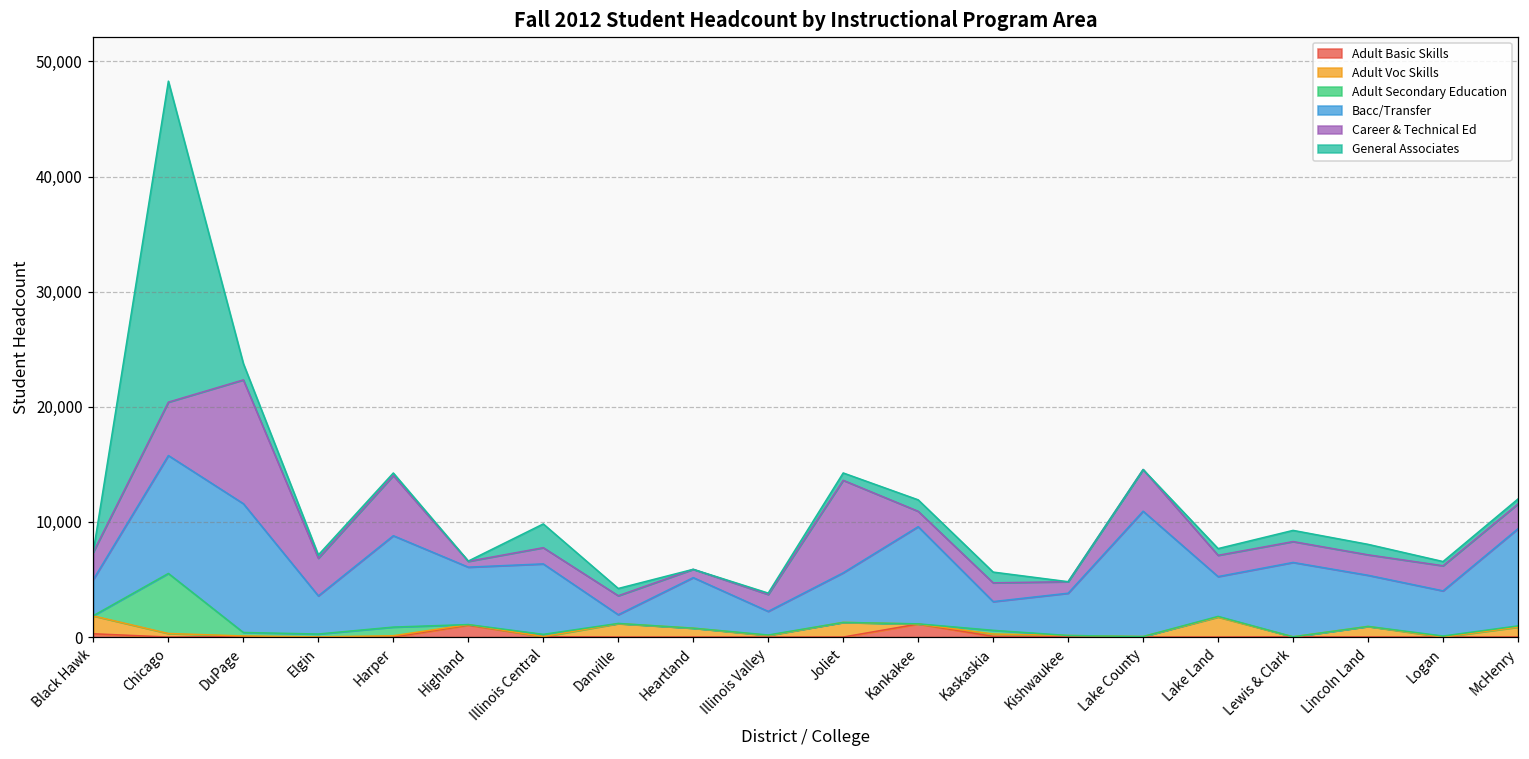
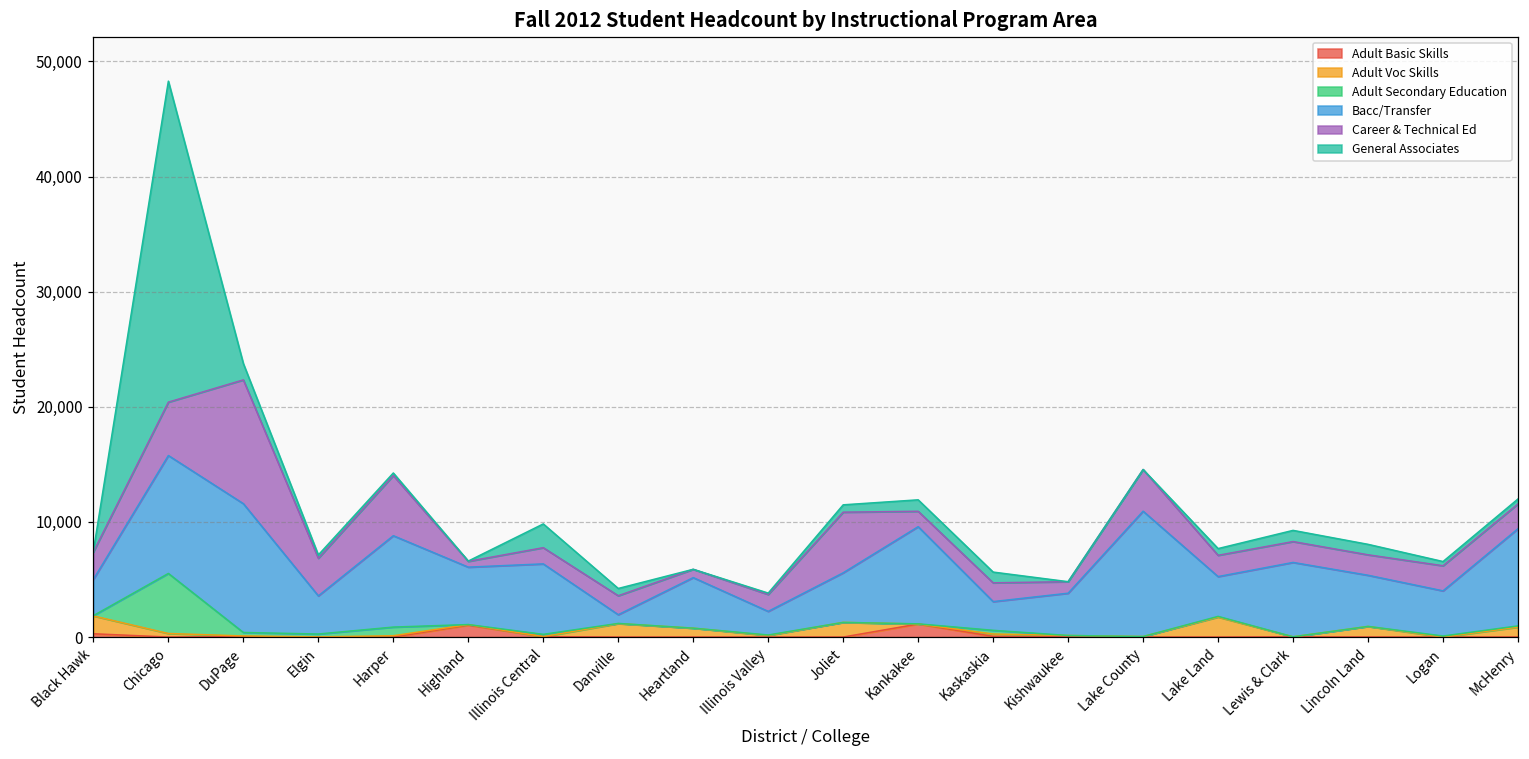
Career & Technical Ed, Joliet: 8,000 -> 5,300
